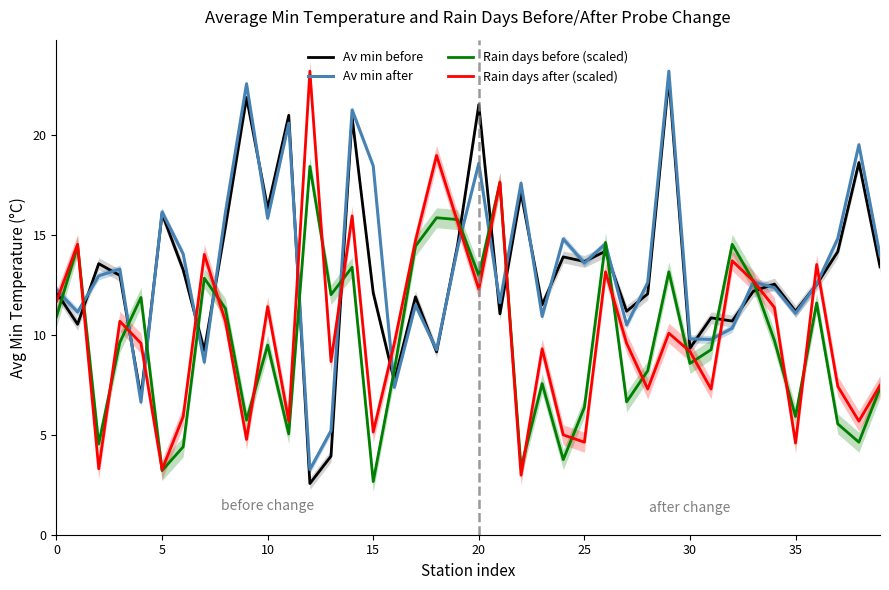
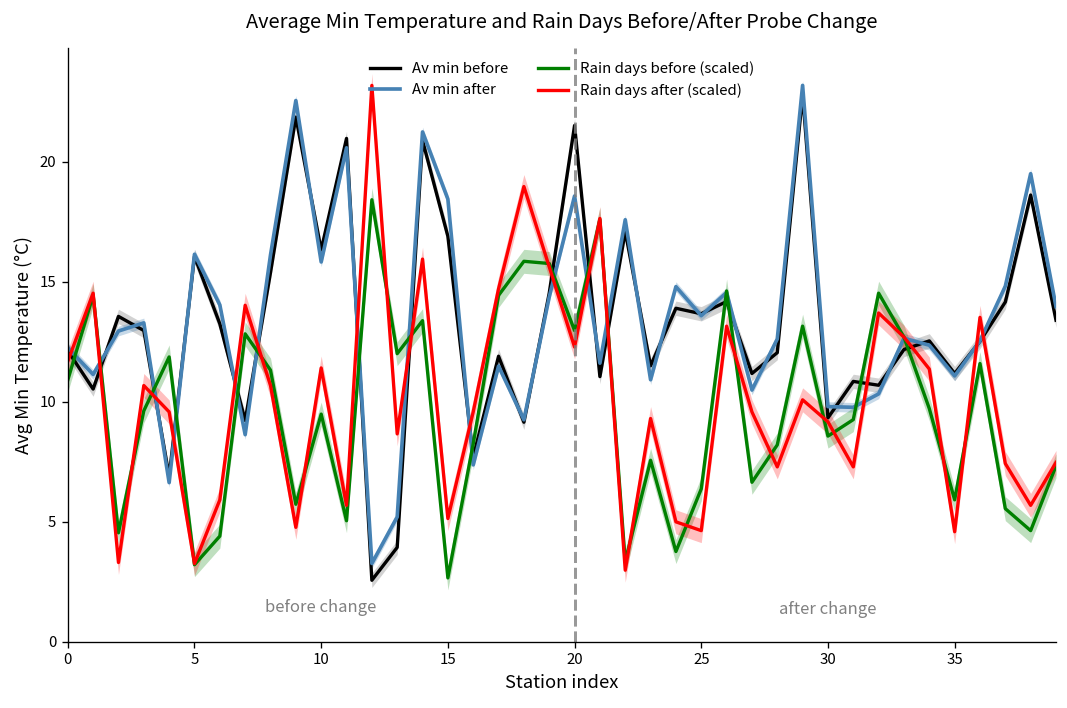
Av min before, 15: 12.1 -> 16.9
